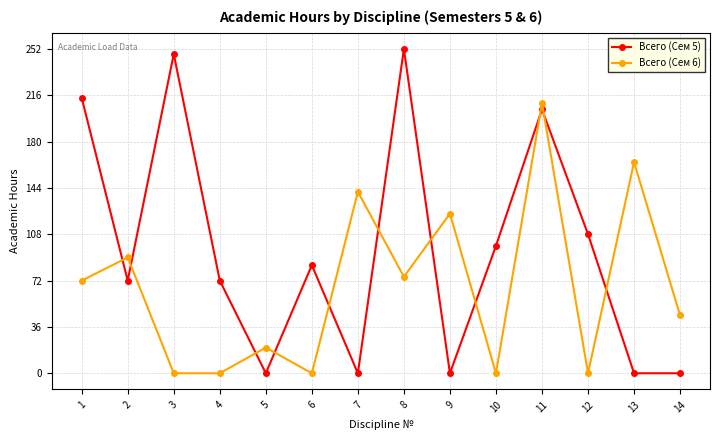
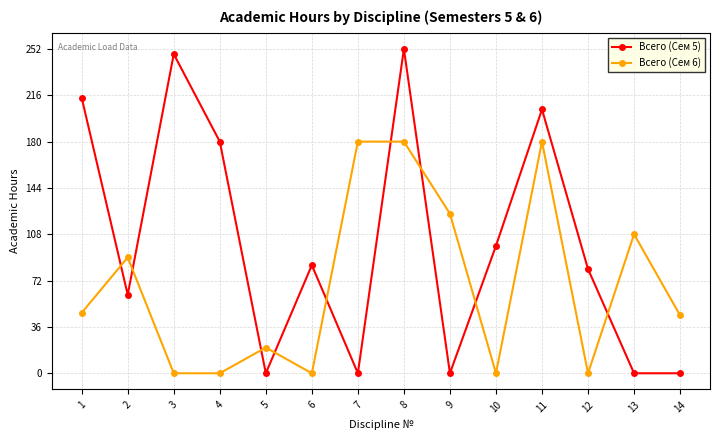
Всего (Сем 6), 1: 72 -> 47
Всего (Сем 5), 2: 72 -> 61
Всего (Сем 5), 4: 72 -> 180
Всего (Сем 6), 7: 141 -> 180
Всего (Сем 6), 8: 75 -> 180
Всего (Сем 6), 11: 210 -> 180
Всего (Сем 5), 12: 108 -> 81
Всего (Сем 6), 13: 164 -> 108
